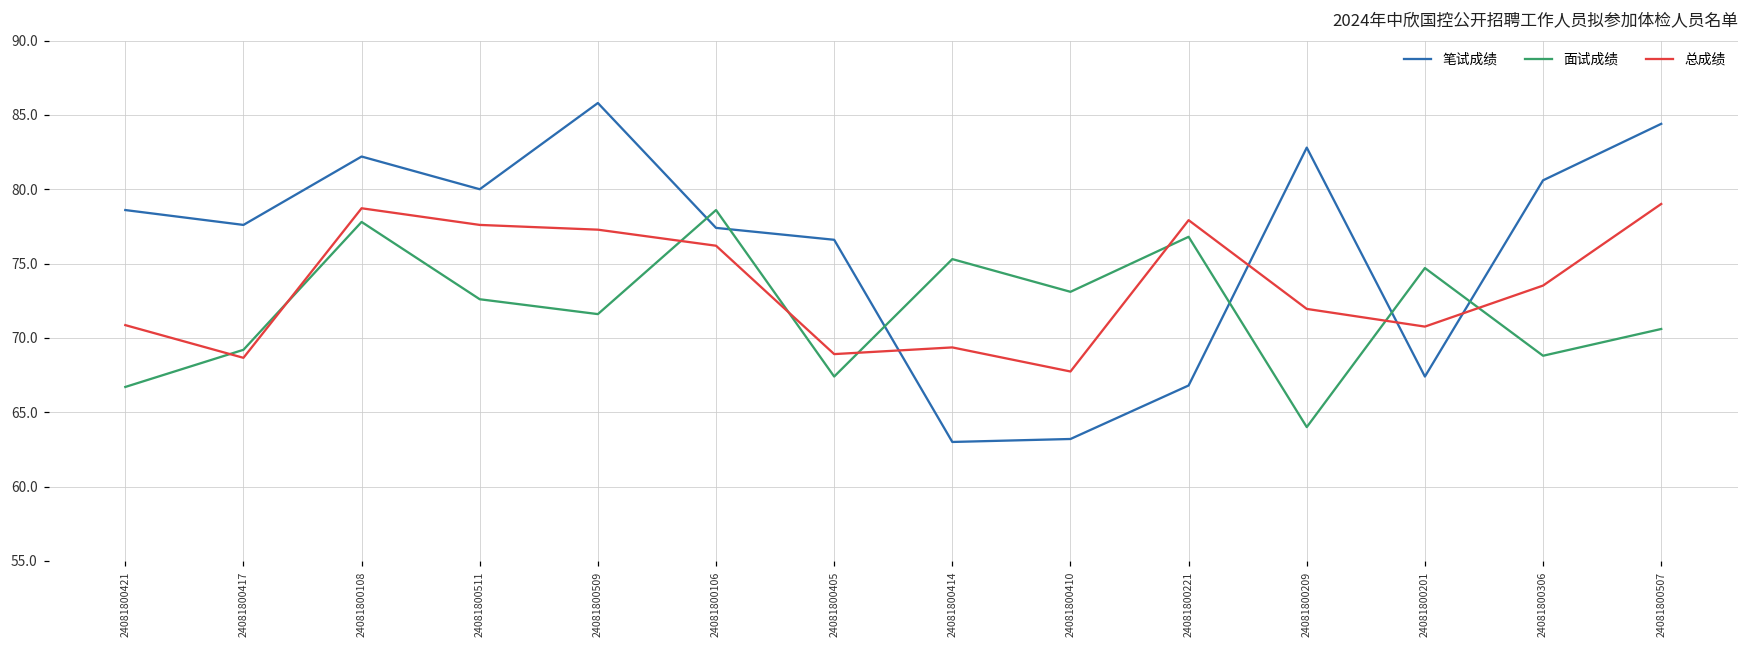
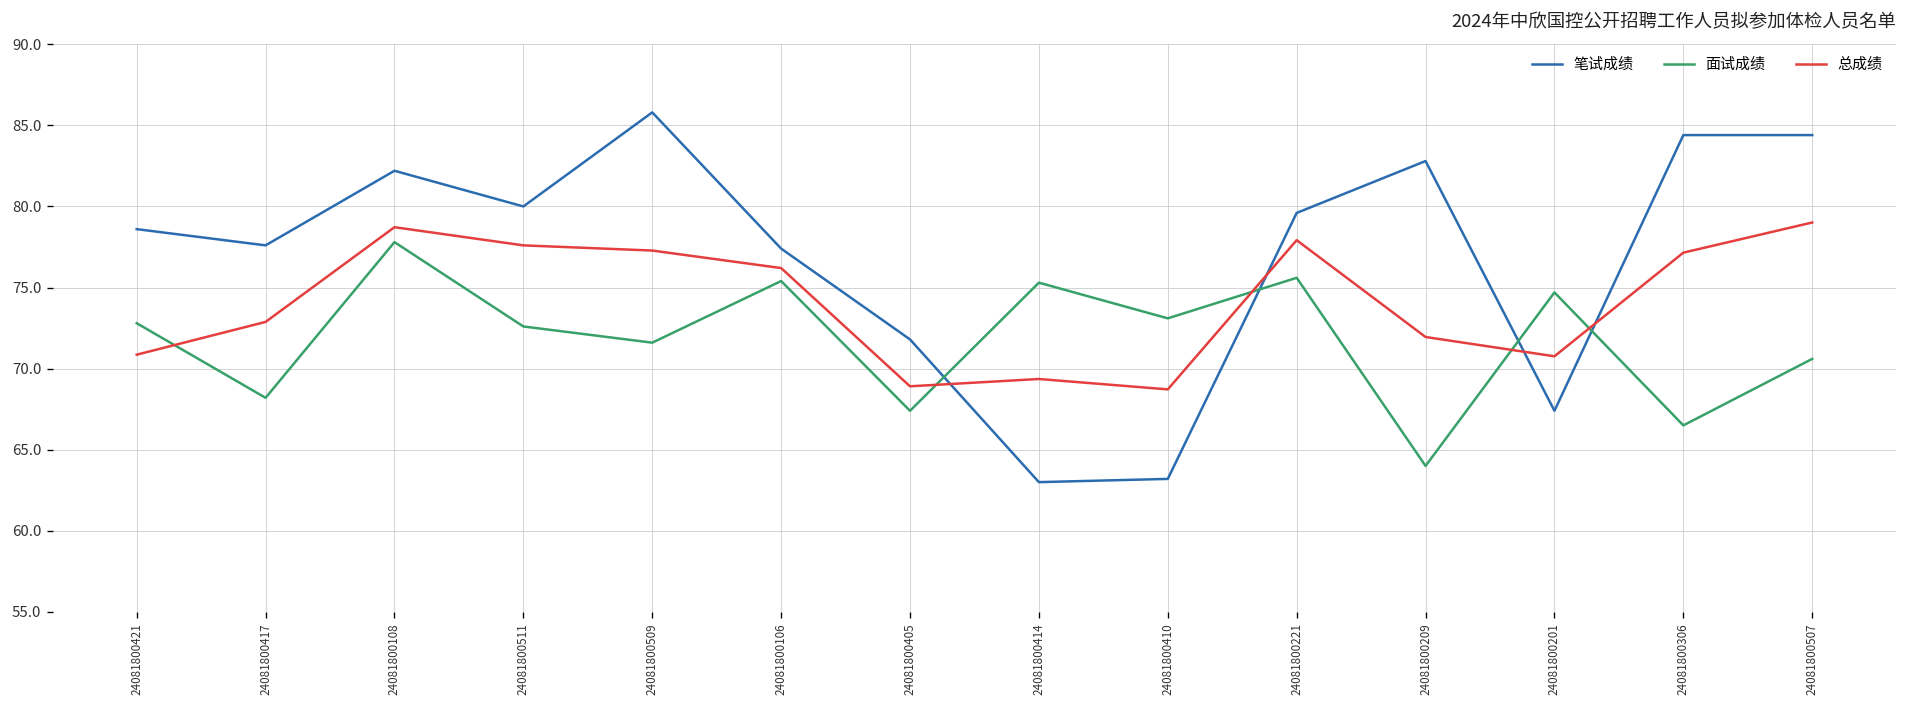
面试成绩, 24081800421: 66.7 -> 72.8
面试成绩, 24081800417: 69.2 -> 68.2
总成绩, 24081800417: 68.7 -> 72.9
面试成绩, 24081800106: 78.6 -> 75.4
笔试成绩, 24081800405: 76.6 -> 71.8
总成绩, 24081800410: 67.7 -> 68.7
笔试成绩, 24081800221: 66.8 -> 79.6
面试成绩, 24081800221: 76.8 -> 75.6
笔试成绩, 24081800306: 80.6 -> 84.4
面试成绩, 24081800306: 68.8 -> 66.5
总成绩, 24081800306: 73.5 -> 77.2
